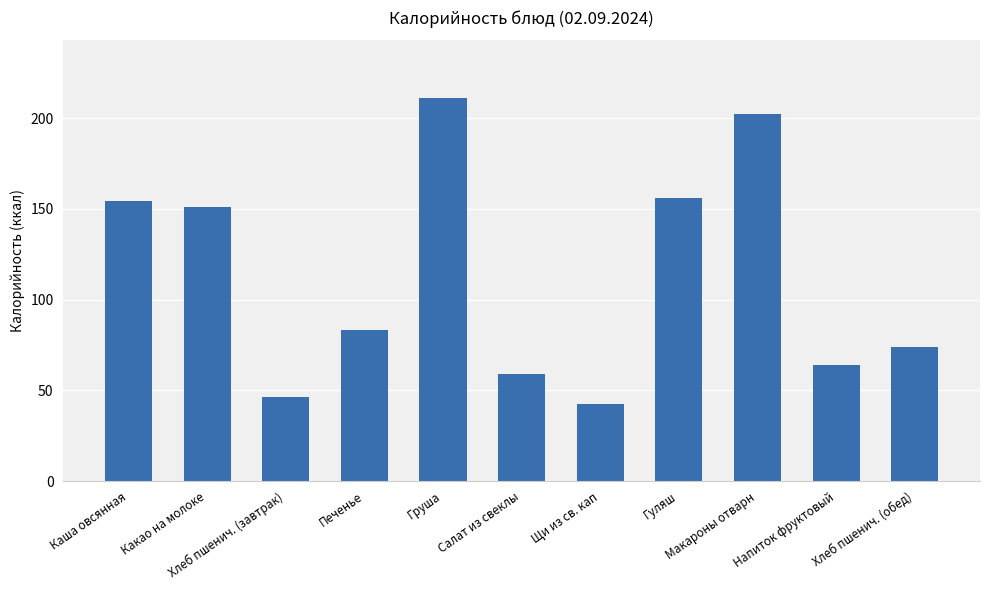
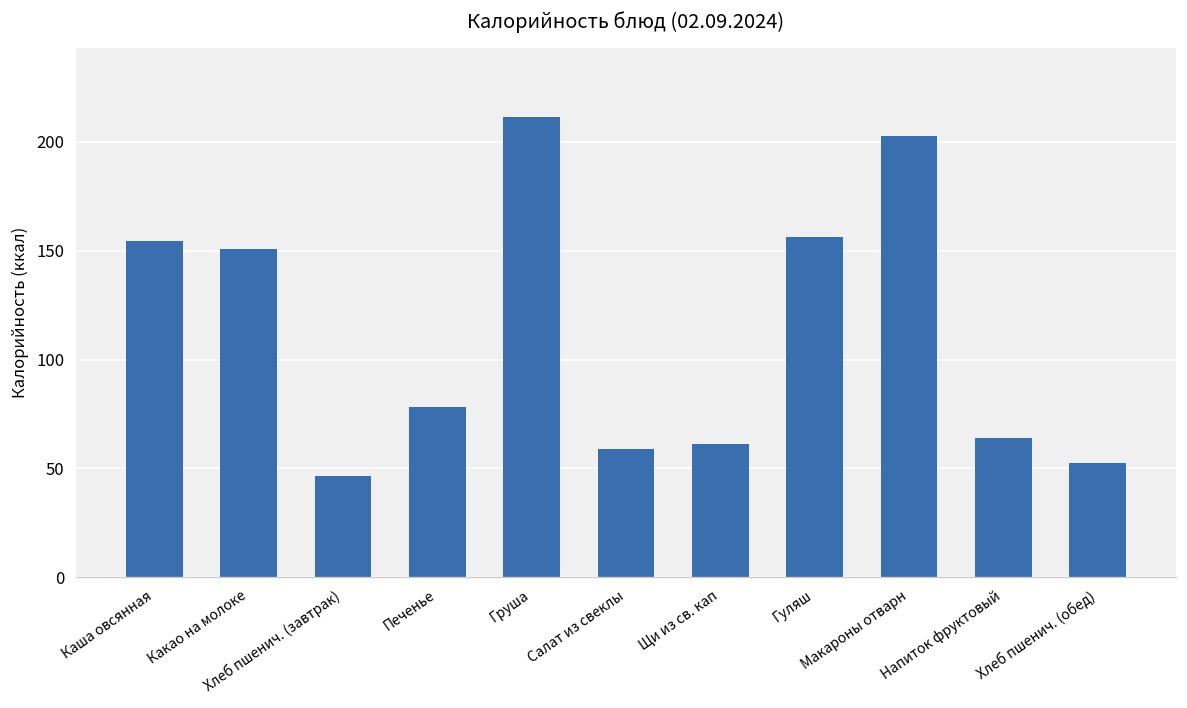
Печенье: 83 -> 78
Щи из св. кап: 43 -> 61
Хлеб пшенич. (обед): 74 -> 52
